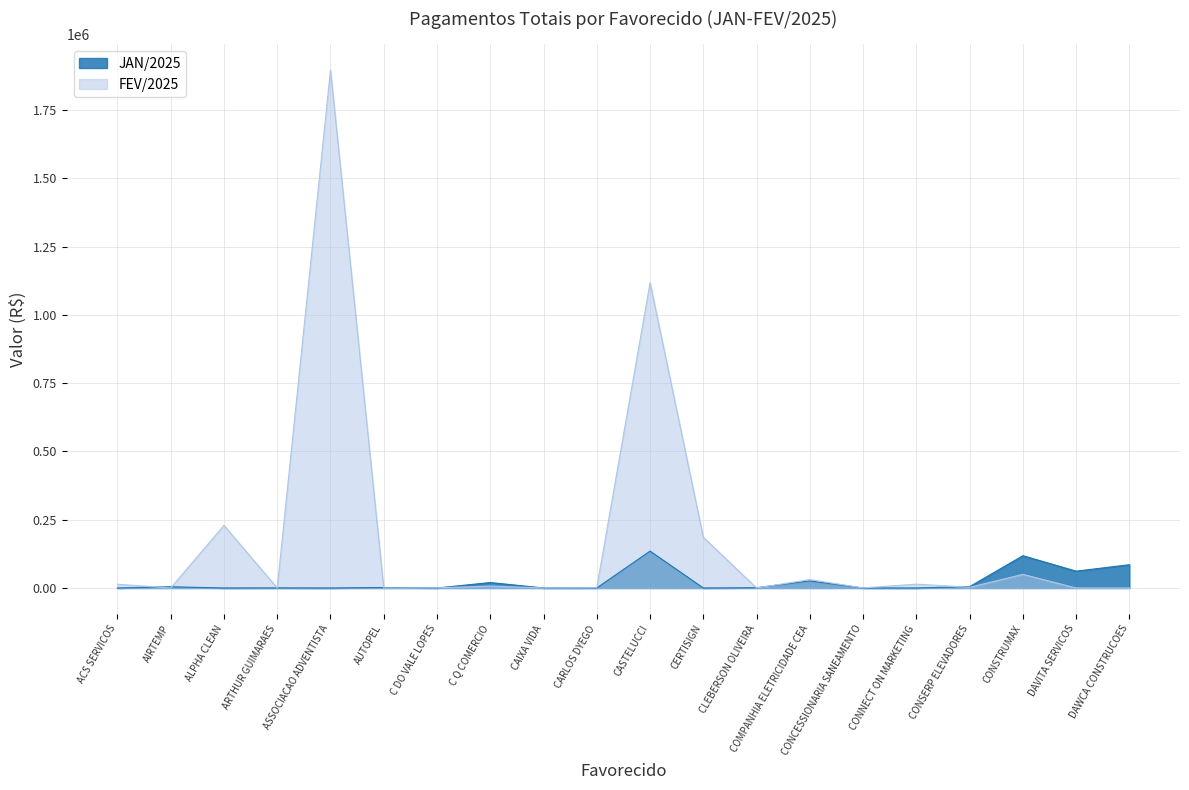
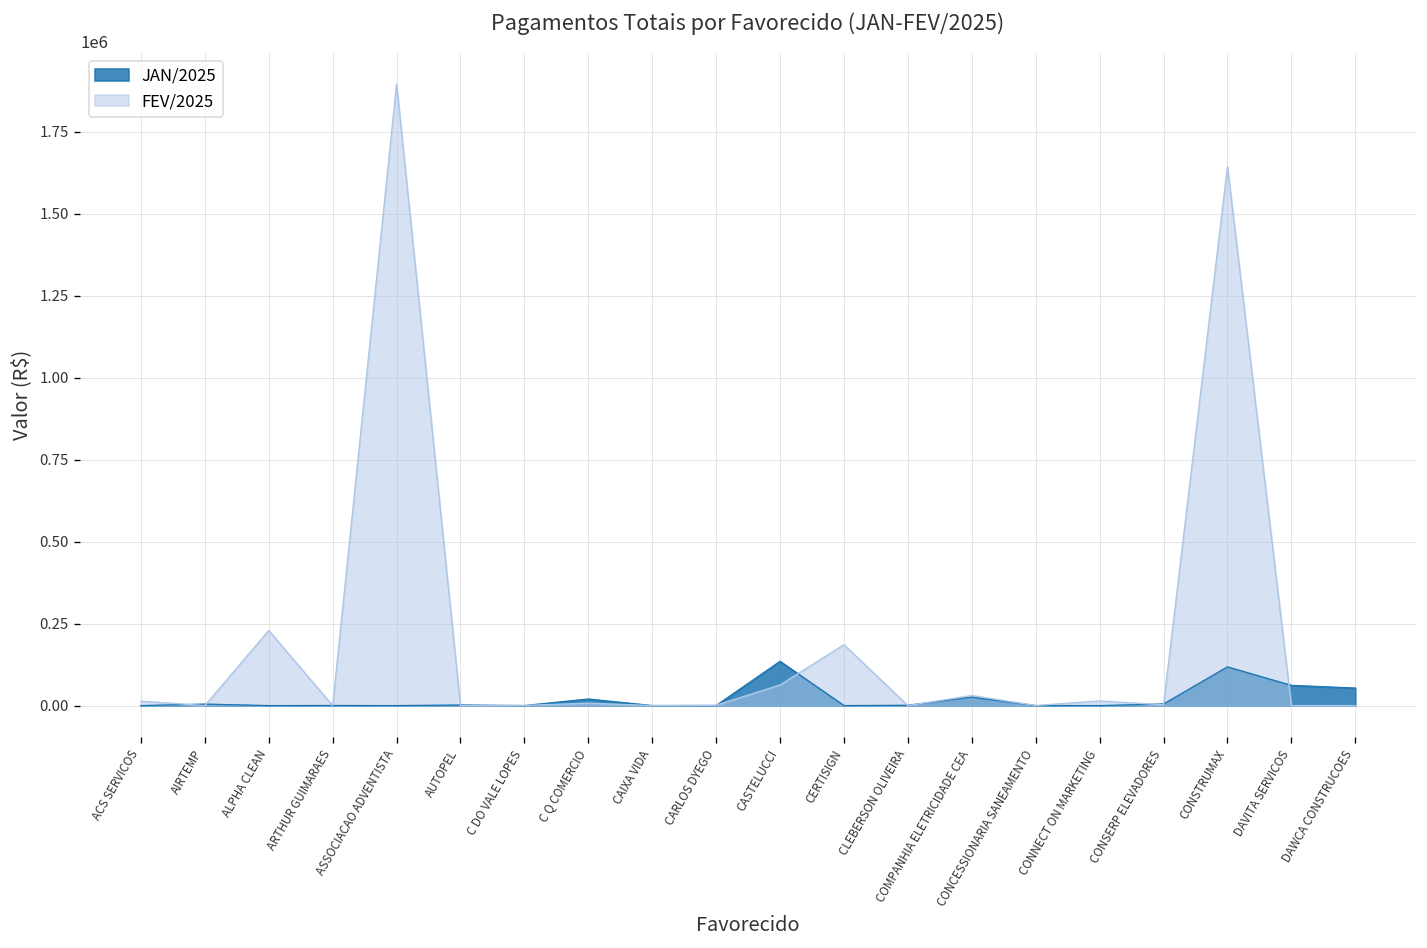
FEV/2025, CASTELUCCI: 1120000 -> 60000
FEV/2025, CONSTRUMAX: 50000 -> 1640000
JAN/2025, DAWCA CONSTRUCOES: 90000 -> 50000
